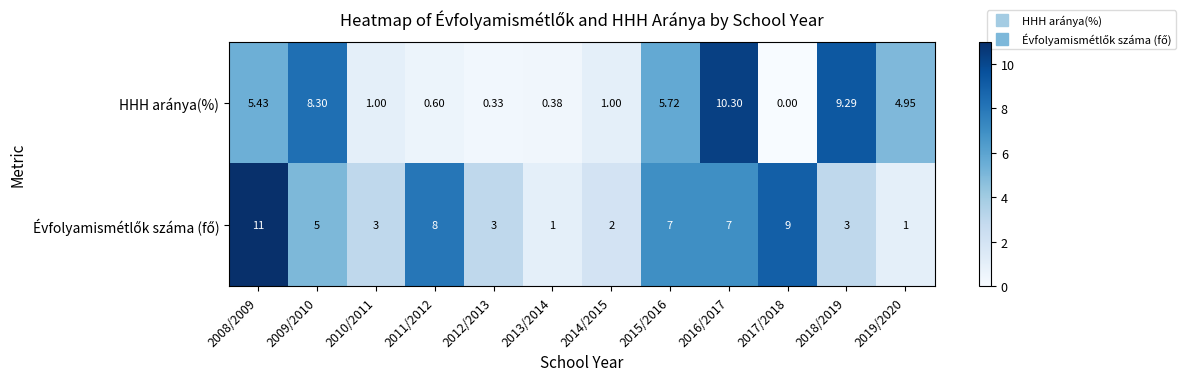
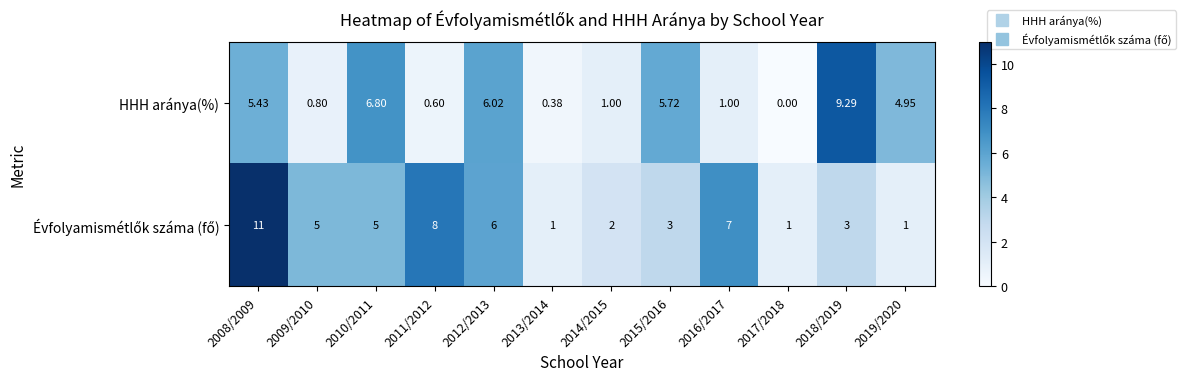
HHH aránya(%), 2009/2010: 8.30 -> 0.80
HHH aránya(%), 2010/2011: 1.00 -> 6.80
HHH aránya(%), 2012/2013: 0.33 -> 6.02
HHH aránya(%), 2016/2017: 10.30 -> 1.00
Évfolyamismétlők száma (fő), 2010/2011: 3 -> 5
Évfolyamismétlők száma (fő), 2012/2013: 3 -> 6
Évfolyamismétlők száma (fő), 2015/2016: 7 -> 3
Évfolyamismétlők száma (fő), 2017/2018: 9 -> 1
